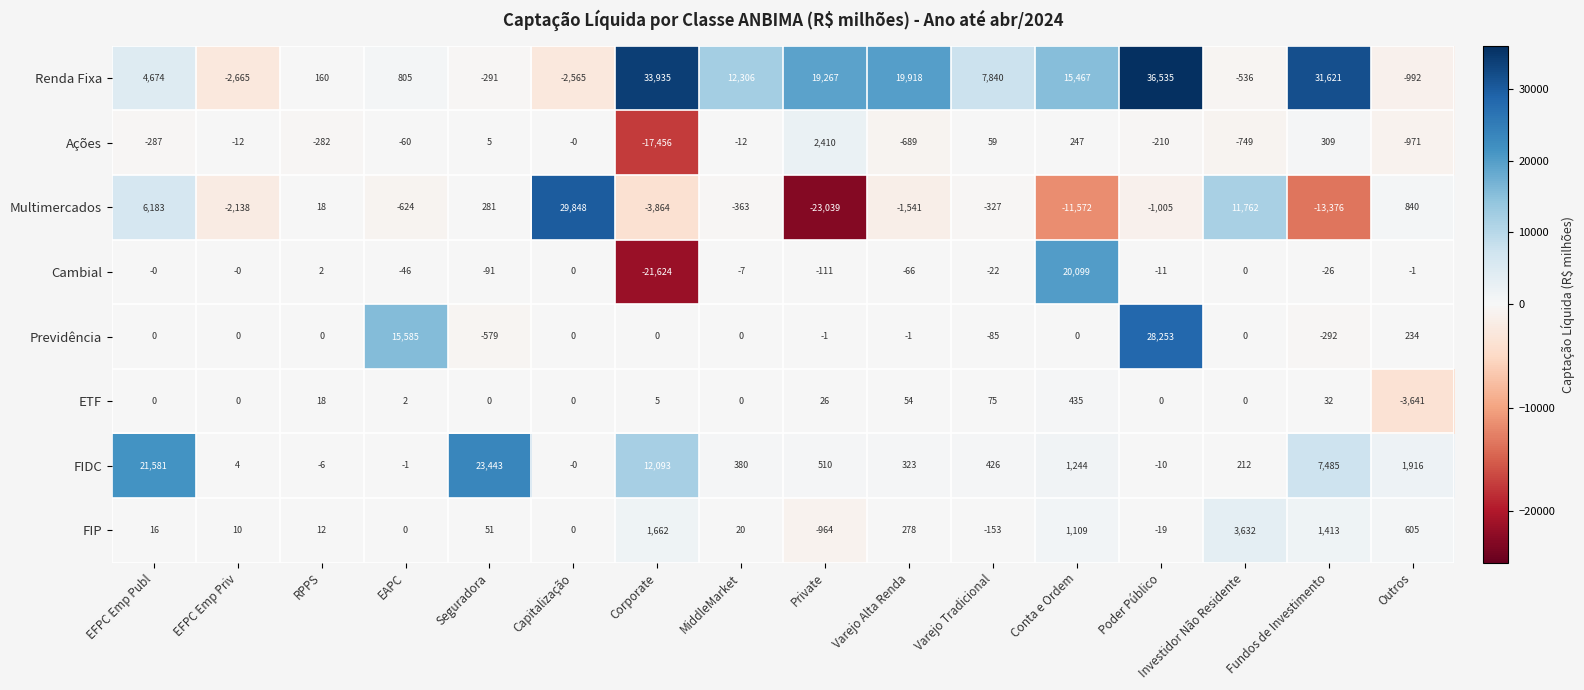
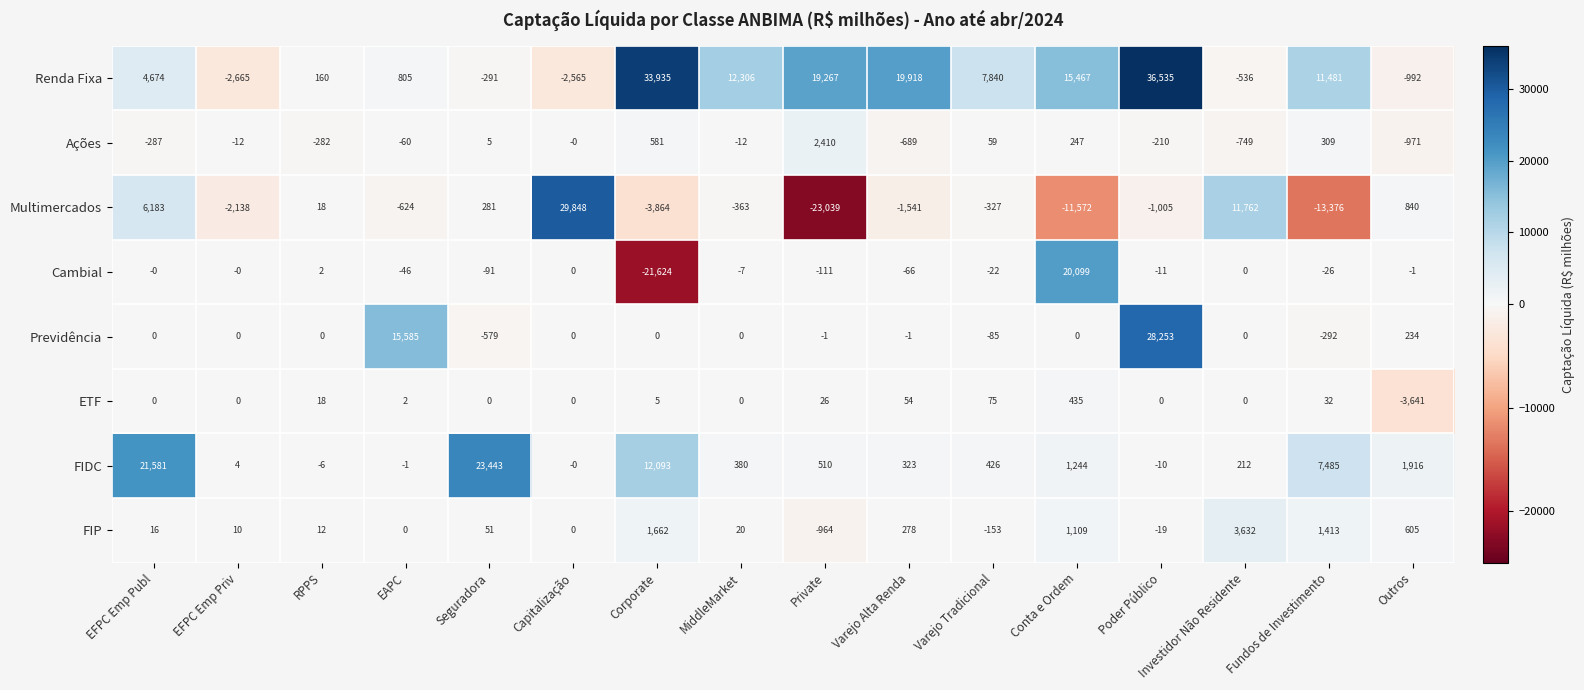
Renda Fixa, Fundos de Investimento: 31,621 -> 11,481
Ações, Corporate: -17,456 -> 581
